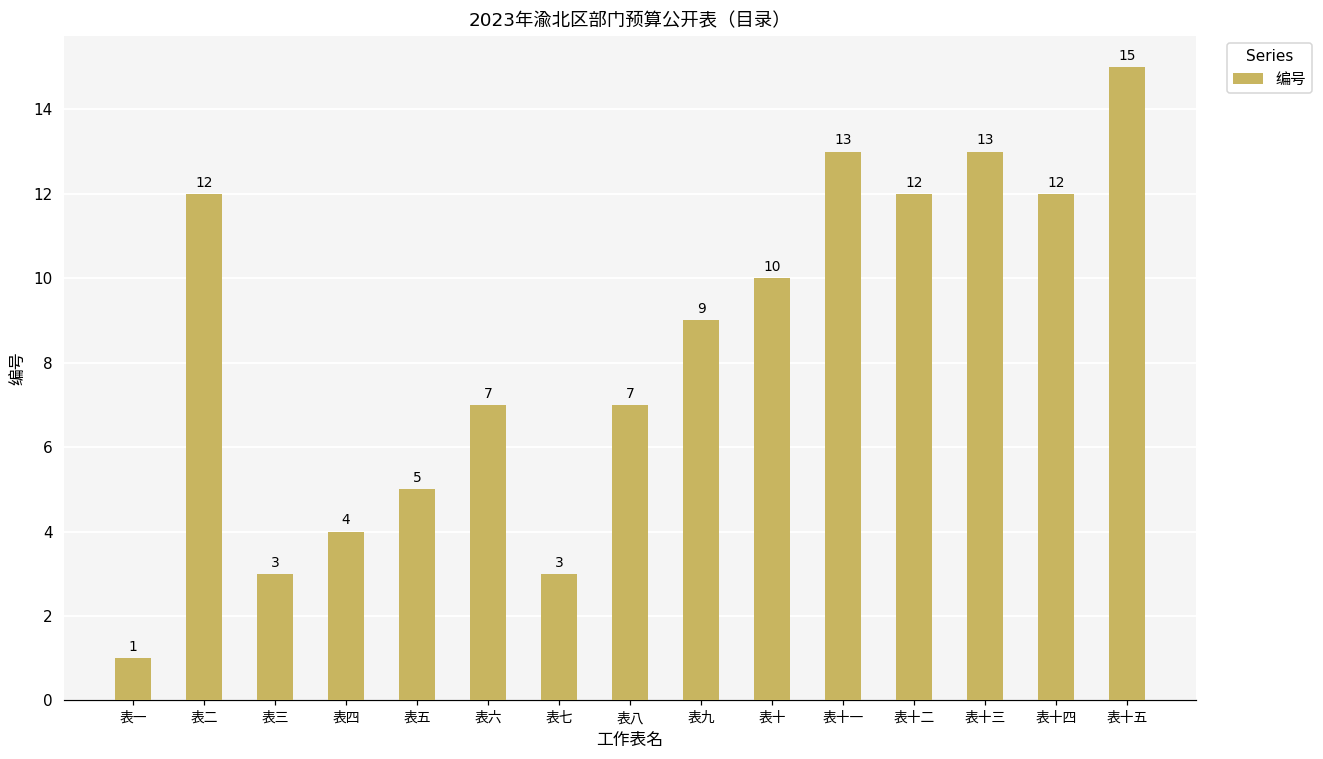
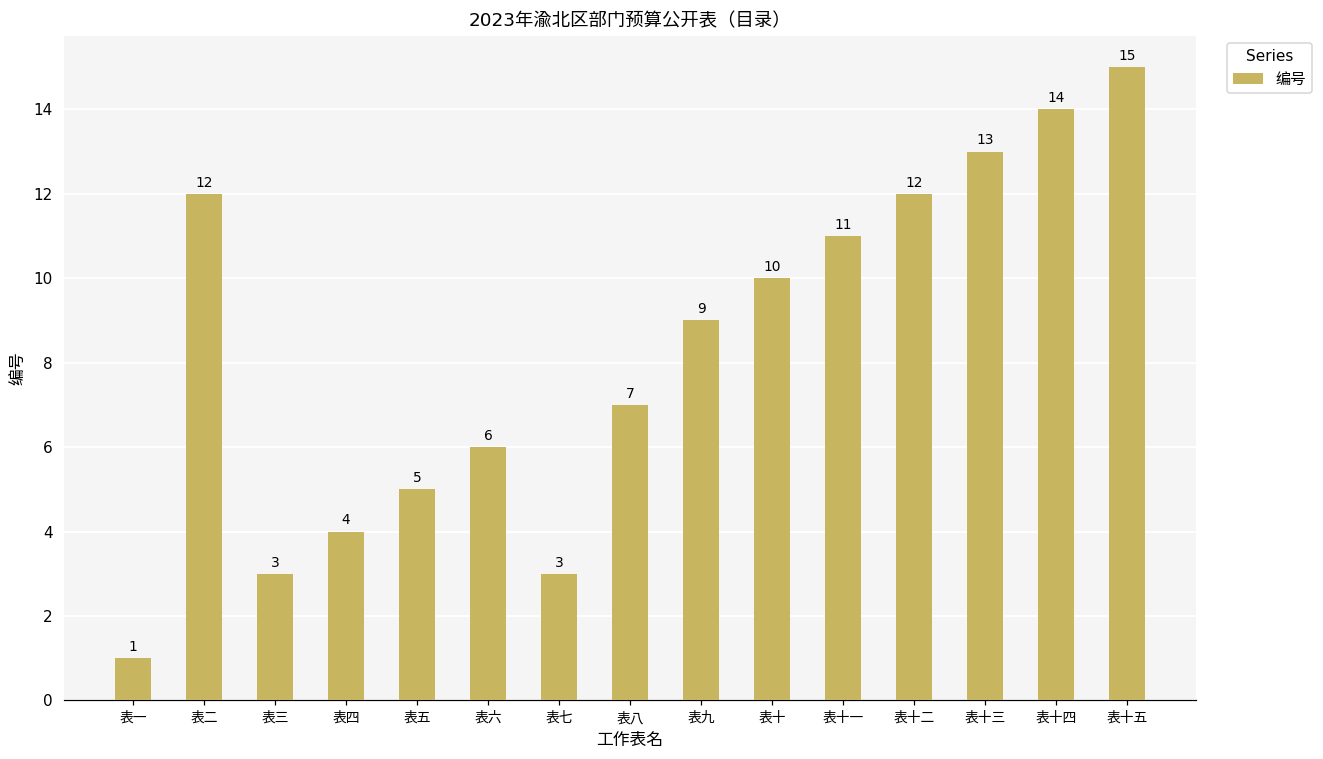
表六: 7 -> 6
表十一: 13 -> 11
表十四: 12 -> 14
